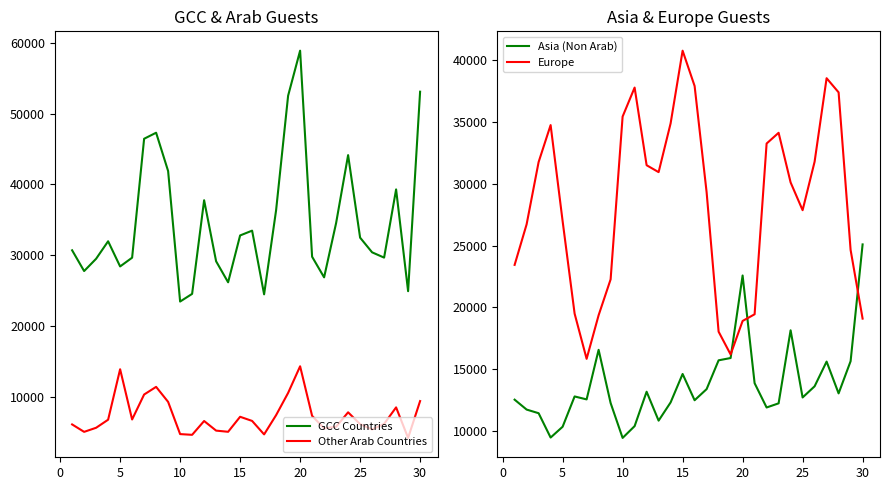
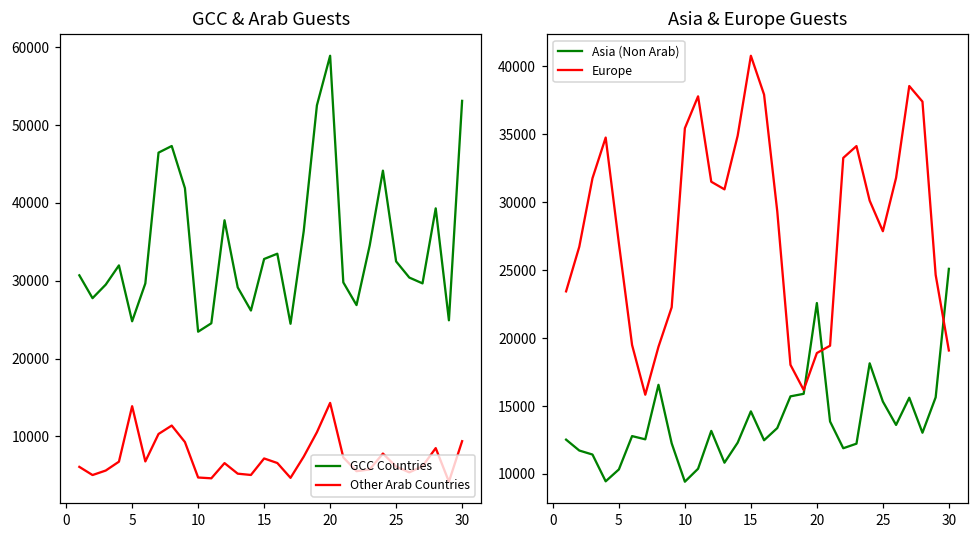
GCC & Arab Guests, GCC Countries, 5: 28000 -> 25000
Asia & Europe Guests, Asia (Non Arab), 25: 12700 -> 15300
